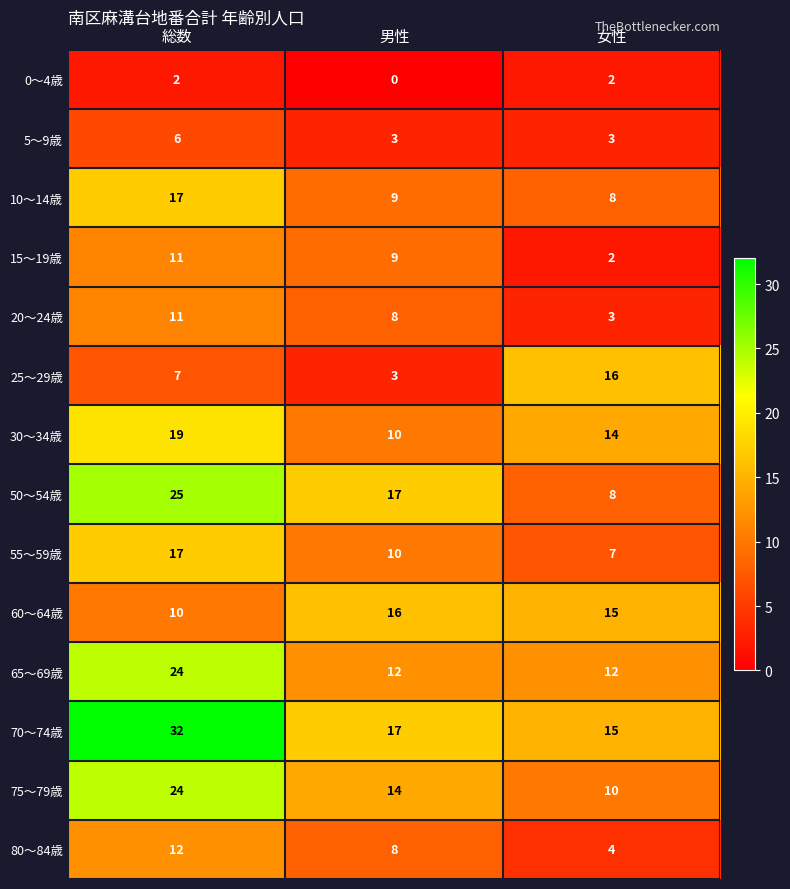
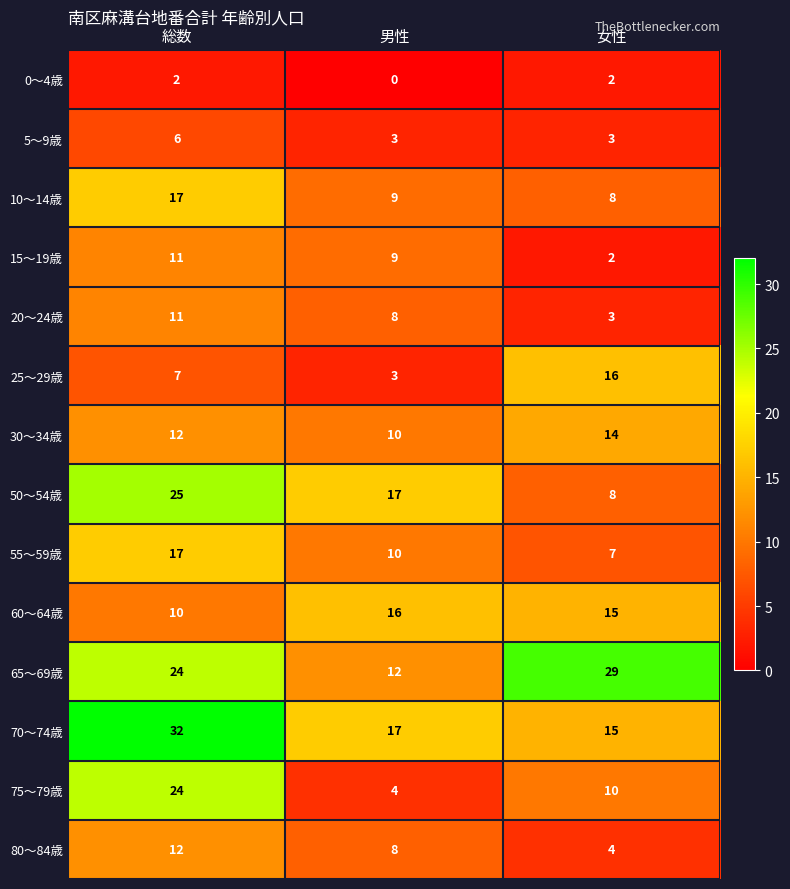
30～34歳, 総数: 19 -> 12
65～69歳, 女性: 12 -> 29
75～79歳, 男性: 14 -> 4
